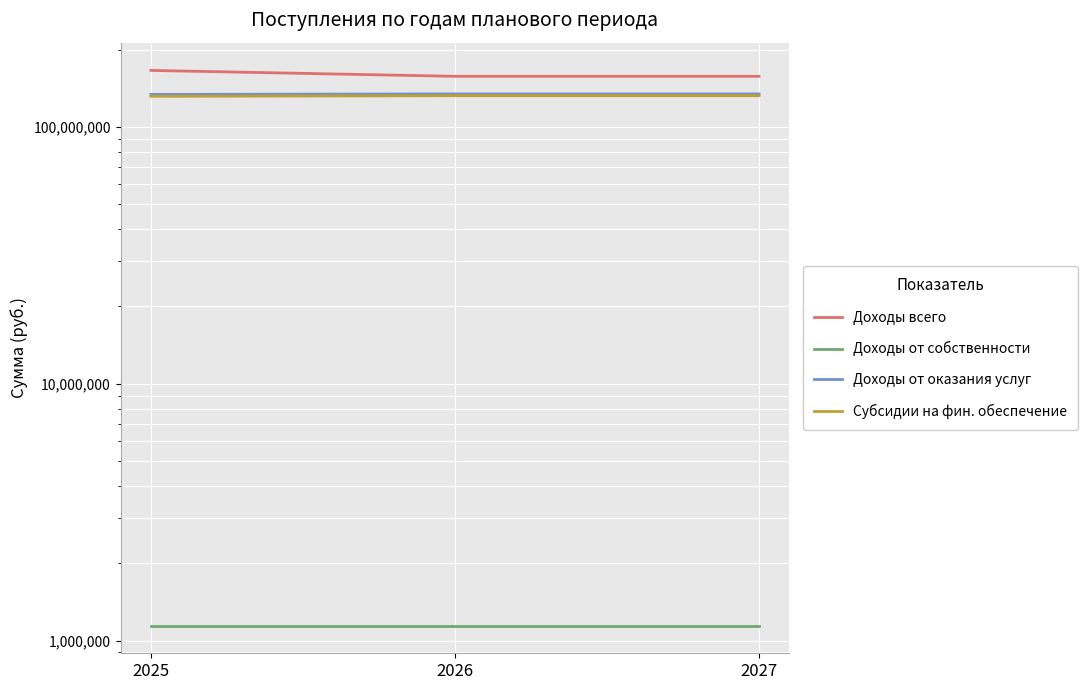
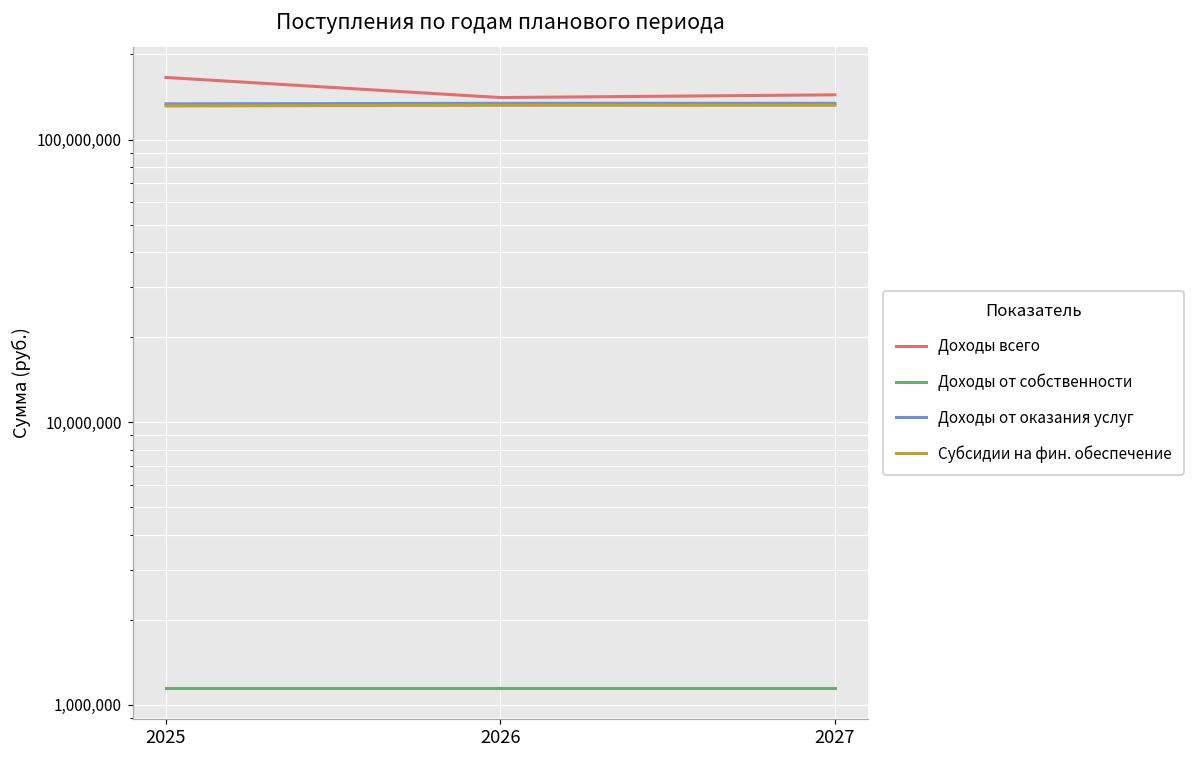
Доходы всего, 2026: 160,000,000 -> 140,000,000
Доходы всего, 2027: 160,000,000 -> 140,000,000
